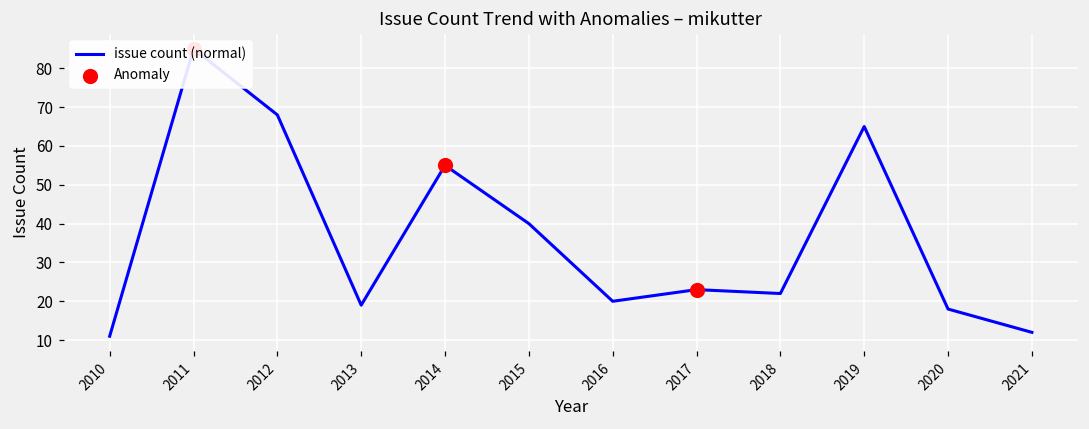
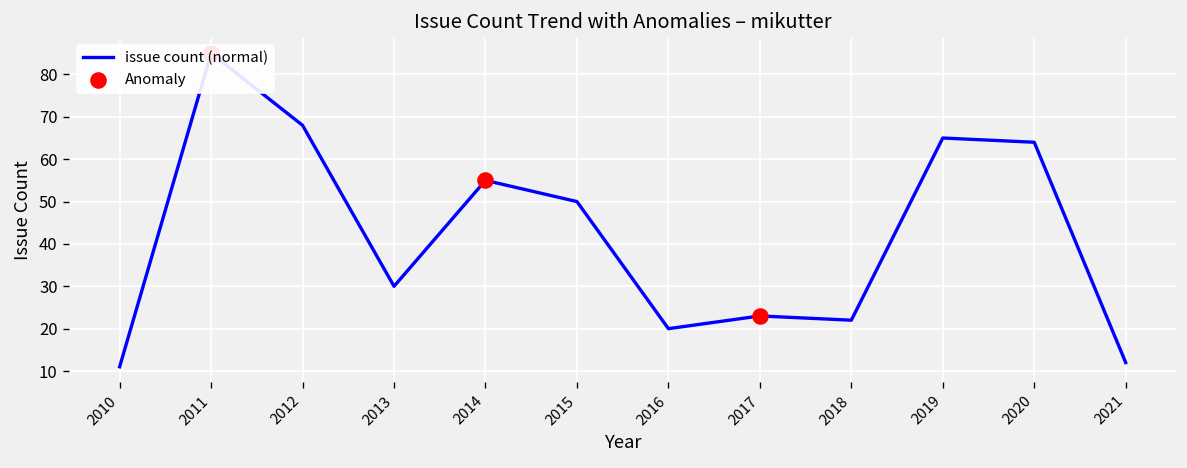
issue count (normal), 2013: 19 -> 30
issue count (normal), 2015: 40 -> 50
issue count (normal), 2020: 18 -> 64
